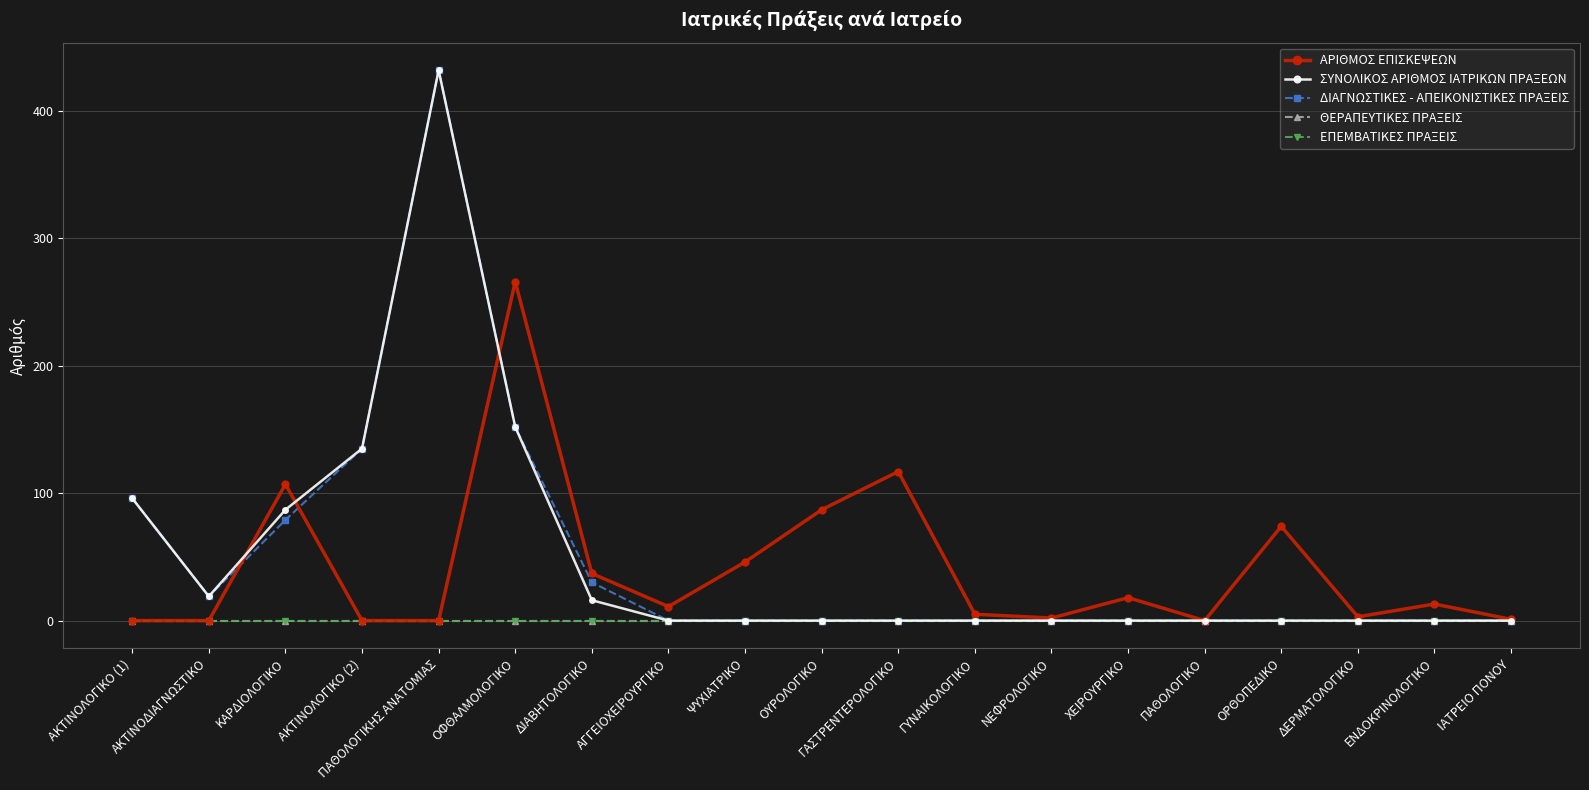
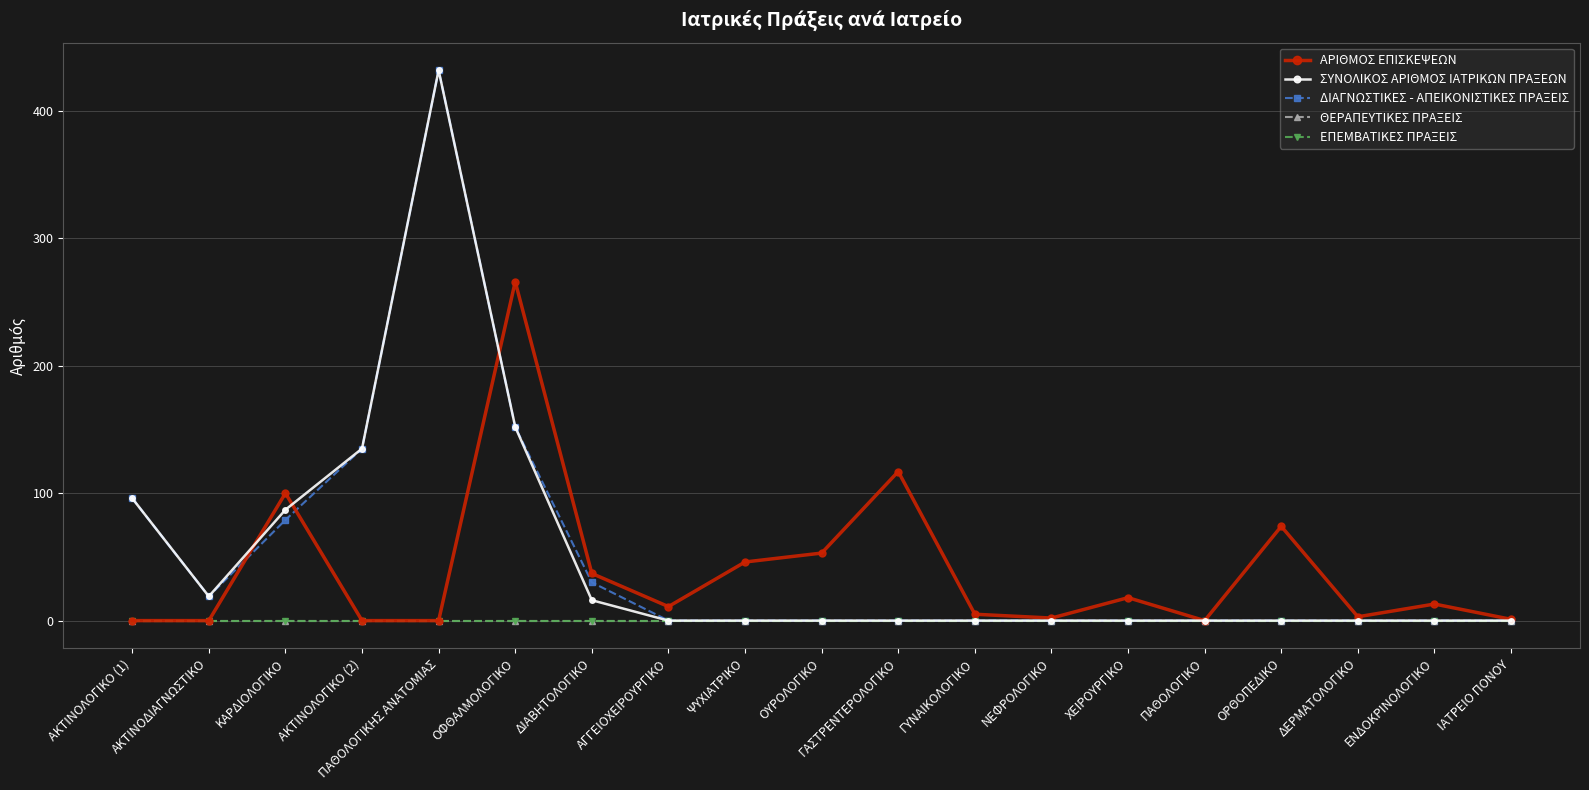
ΑΡΙΘΜΟΣ ΕΠΙΣΚΕΨΕΩΝ, ΚΑΡΔΙΟΛΟΓΙΚΟ: 107 -> 100
ΑΡΙΘΜΟΣ ΕΠΙΣΚΕΨΕΩΝ, ΟΥΡΟΛΟΓΙΚΟ: 87 -> 53
